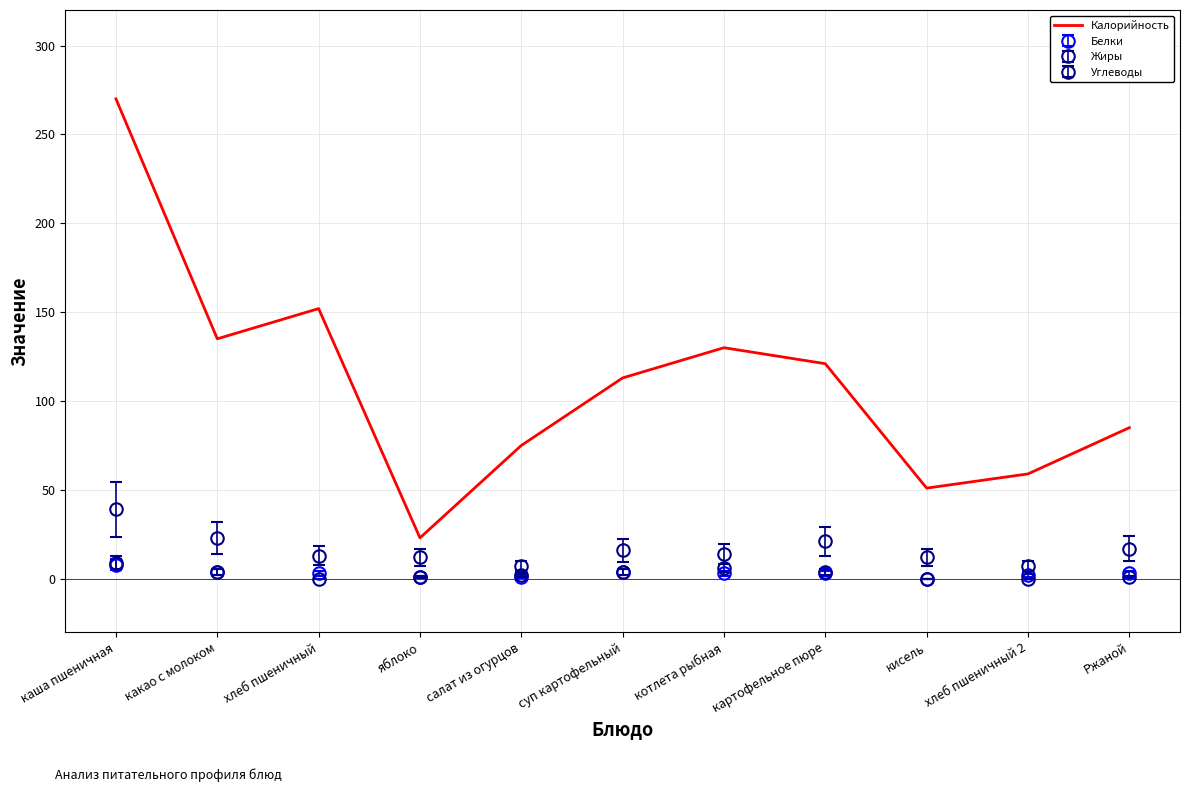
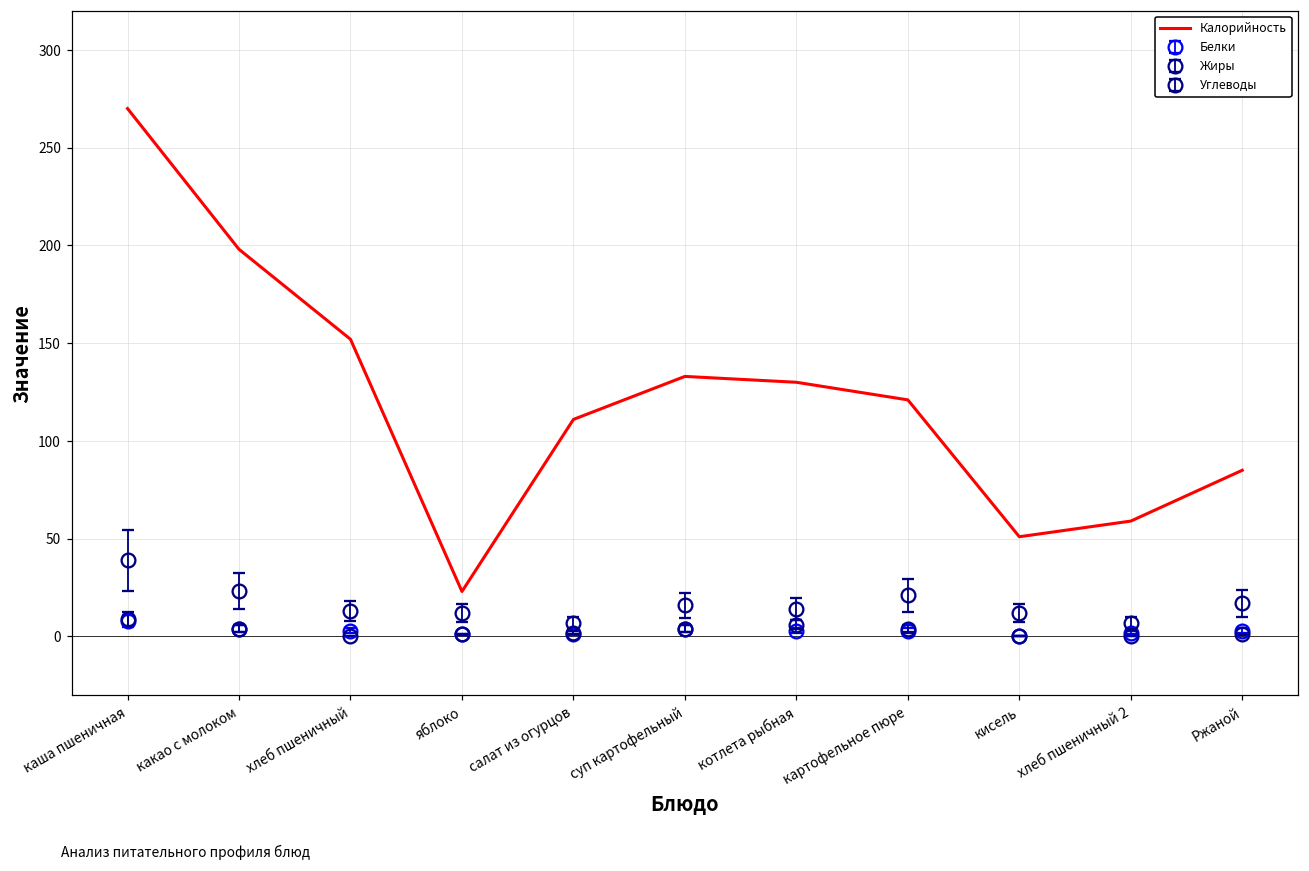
Калорийность, какао с молоком: 135 -> 198
Калорийность, салат из огурцов: 75 -> 111
Калорийность, суп картофельный: 113 -> 133
